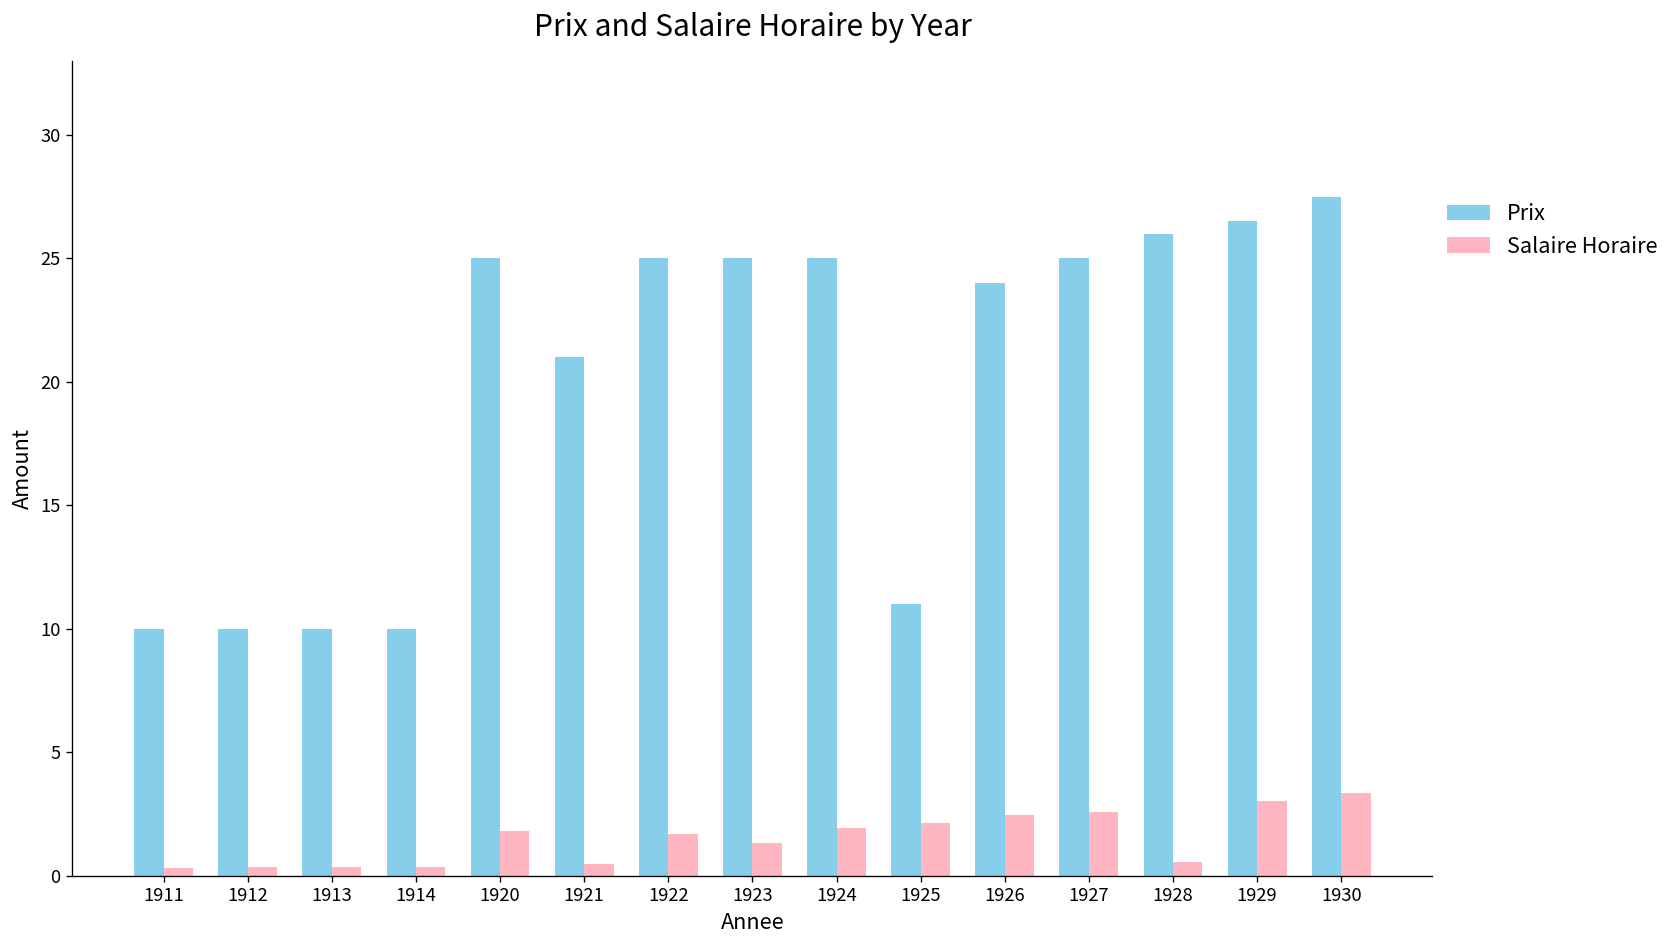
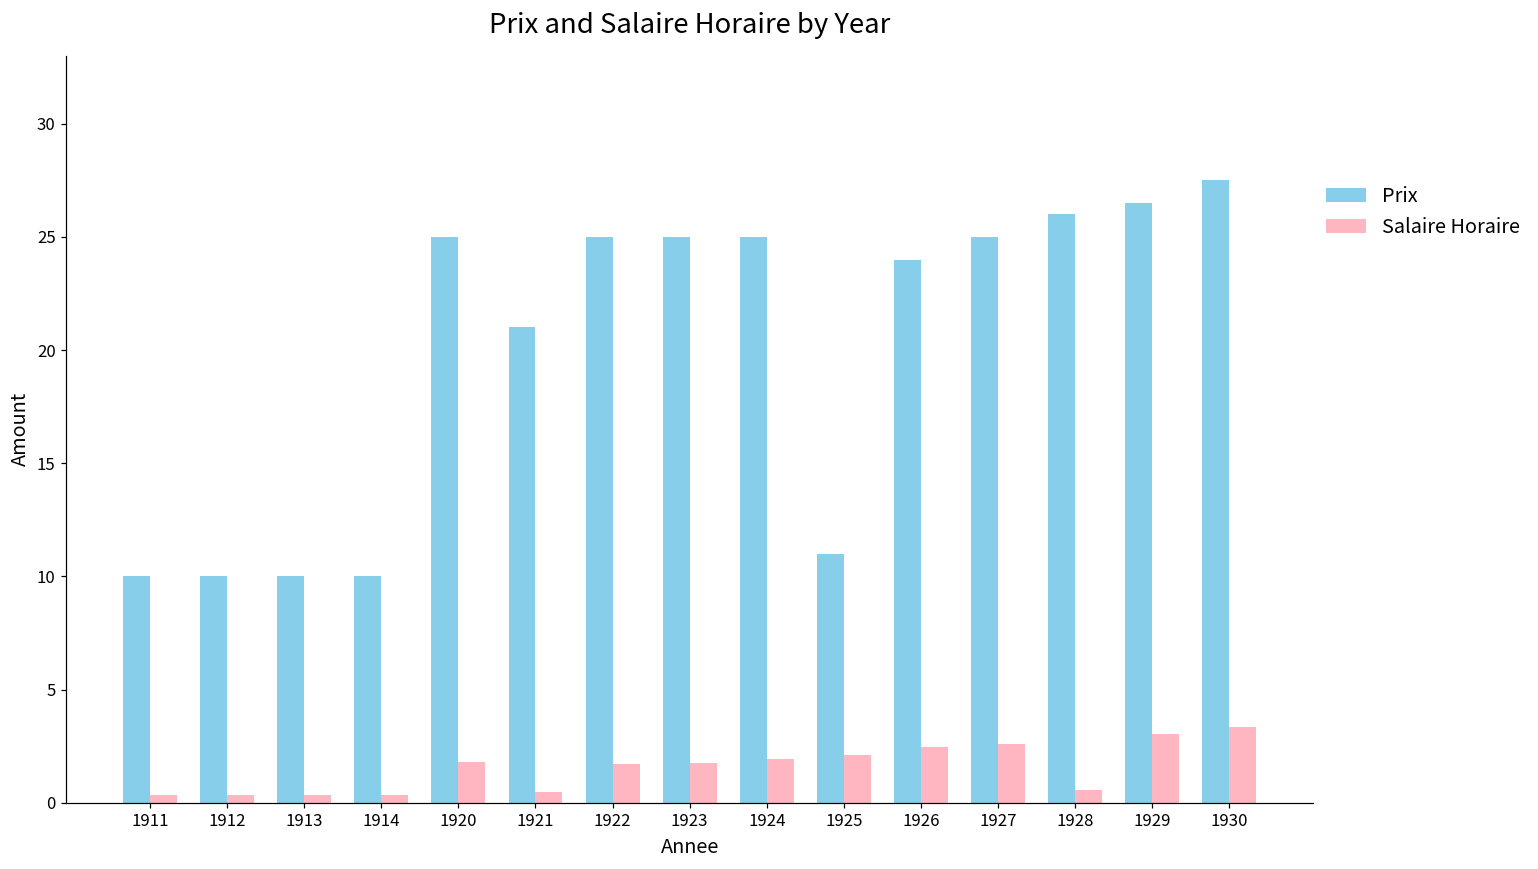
Salaire Horaire, 1923: 1.3 -> 1.8
